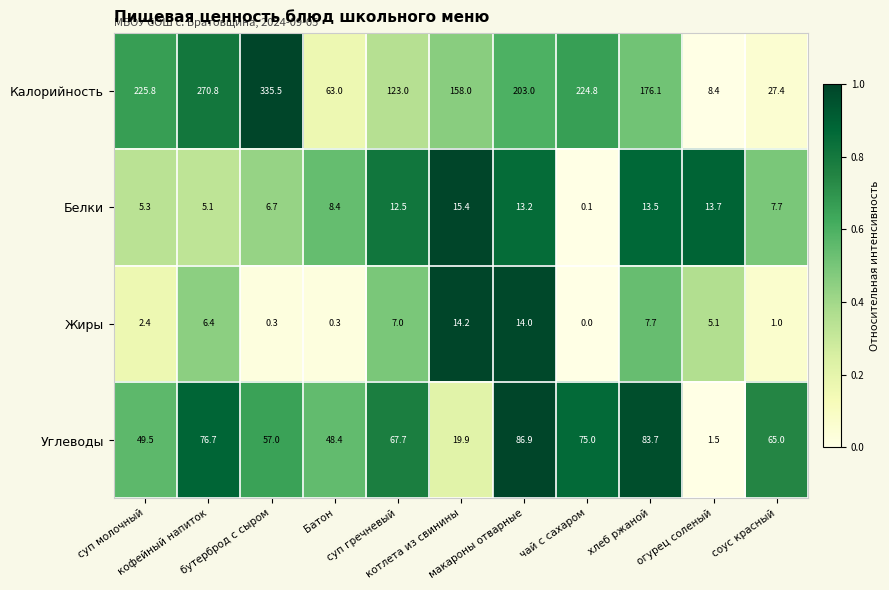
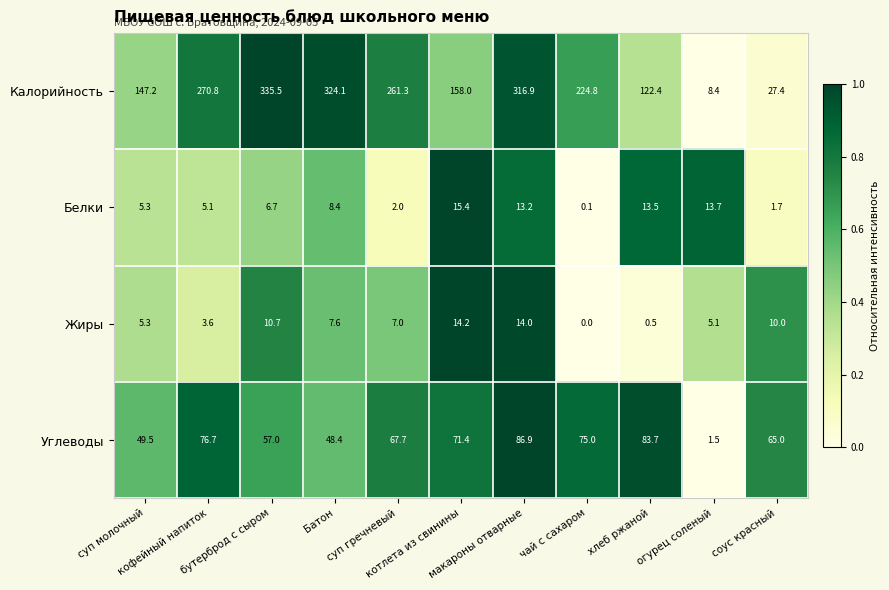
Калорийность, суп молочный: 225.8 -> 147.2
Калорийность, Батон: 63.0 -> 324.1
Калорийность, суп гречневый: 123.0 -> 261.3
Калорийность, макароны отварные: 203.0 -> 316.9
Калорийность, хлеб ржаной: 176.1 -> 122.4
Белки, суп гречневый: 12.5 -> 2.0
Белки, соус красный: 7.7 -> 1.7
Жиры, суп молочный: 2.4 -> 5.3
Жиры, кофейный напиток: 6.4 -> 3.6
Жиры, бутерброд с сыром: 0.3 -> 10.7
Жиры, Батон: 0.3 -> 7.6
Жиры, хлеб ржаной: 7.7 -> 0.5
Жиры, соус красный: 1.0 -> 10.0
Углеводы, котлета из свинины: 19.9 -> 71.4
